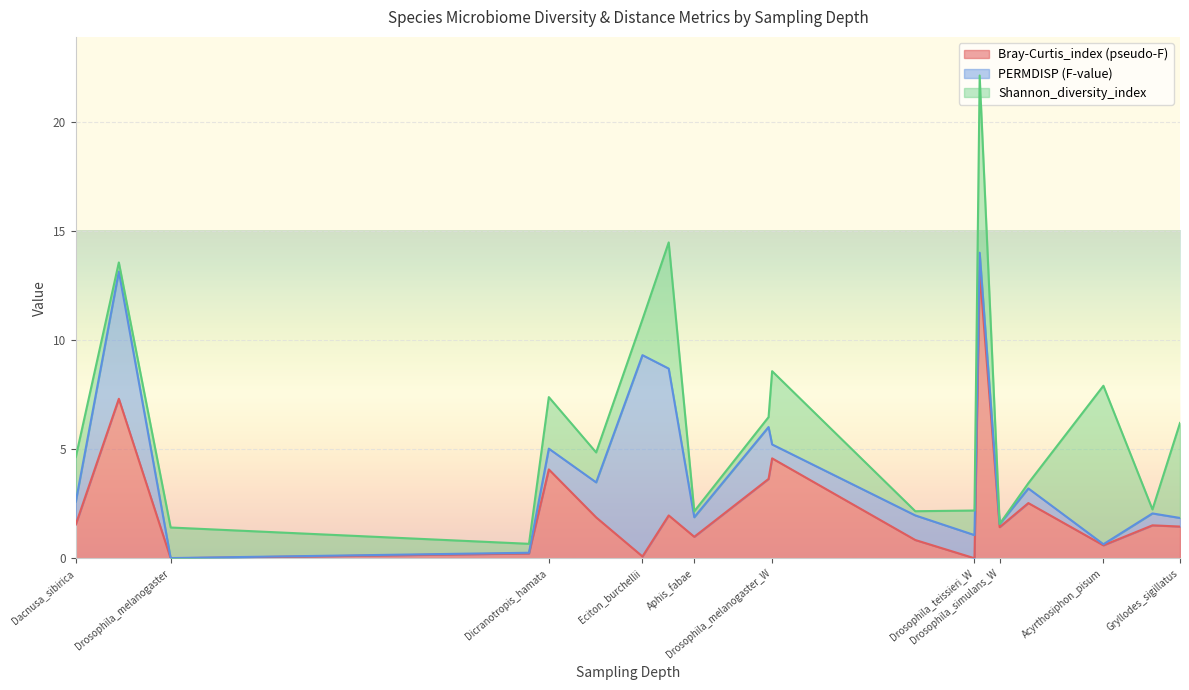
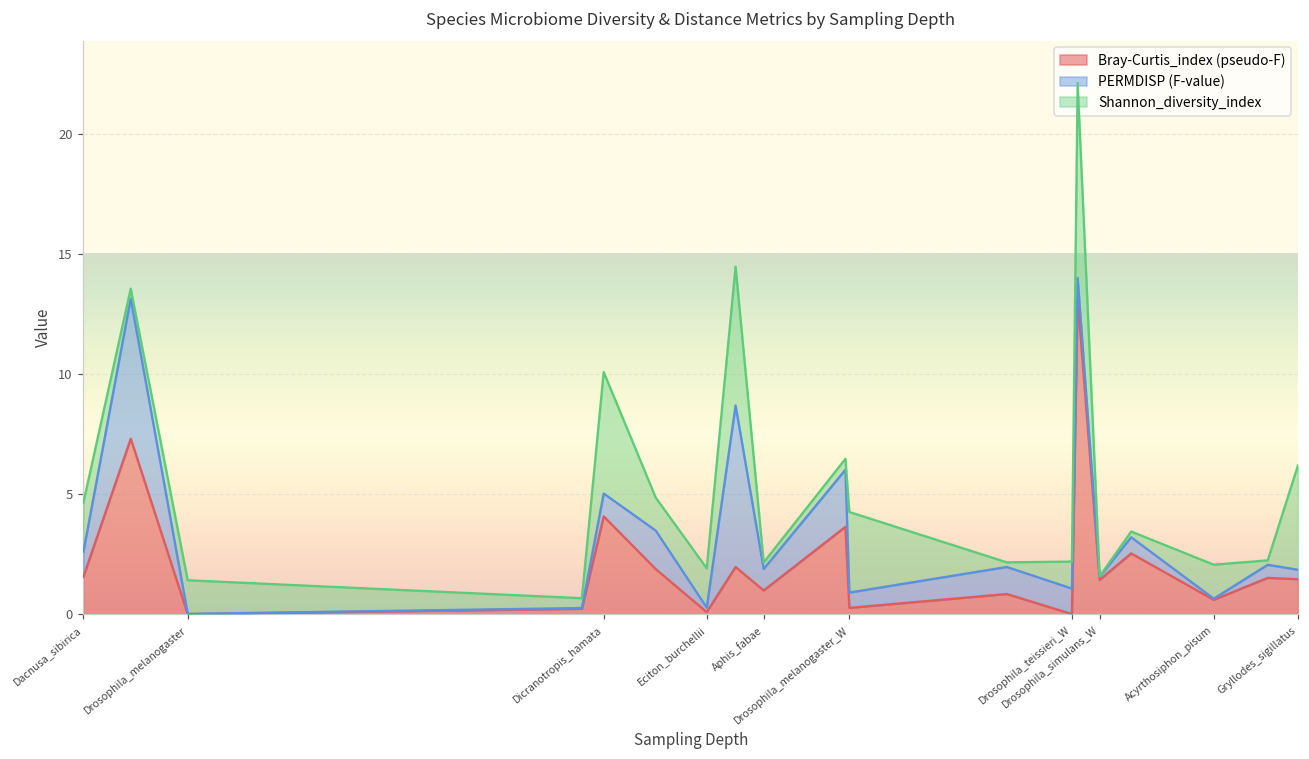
Shannon_diversity_index, Dicranotropis_hamata: 2.4 -> 5.1
PERMDISP (F-value), Eciton_burchellii: 9.2 -> 0.2
Bray-Curtis_index (pseudo-F), Drosophila_melanogaster_W: 4.6 -> 0.3
Shannon_diversity_index, Acyrthosiphon_pisum: 7.3 -> 1.4
